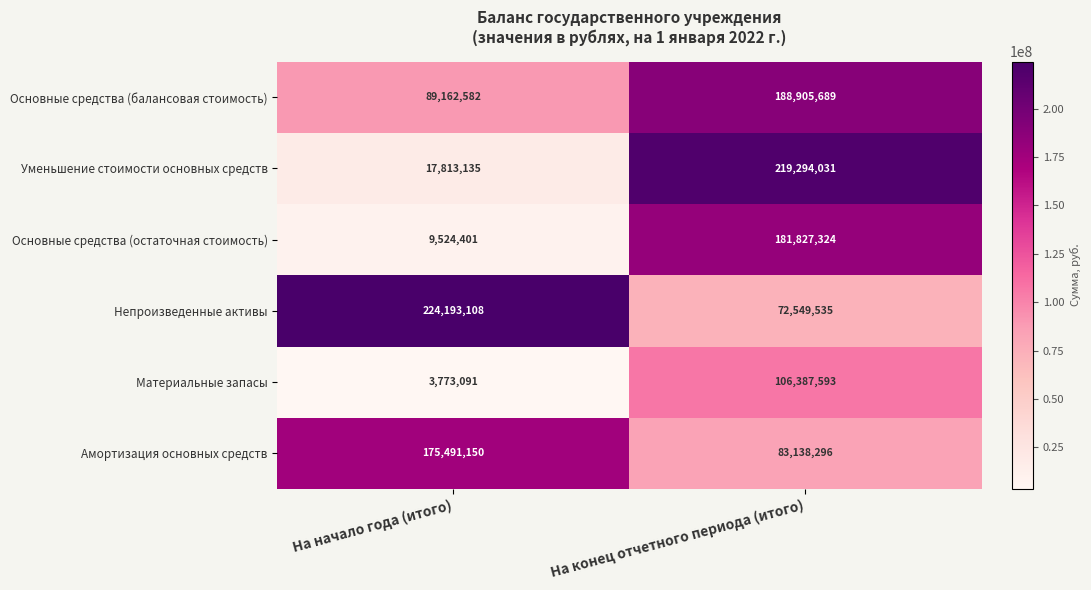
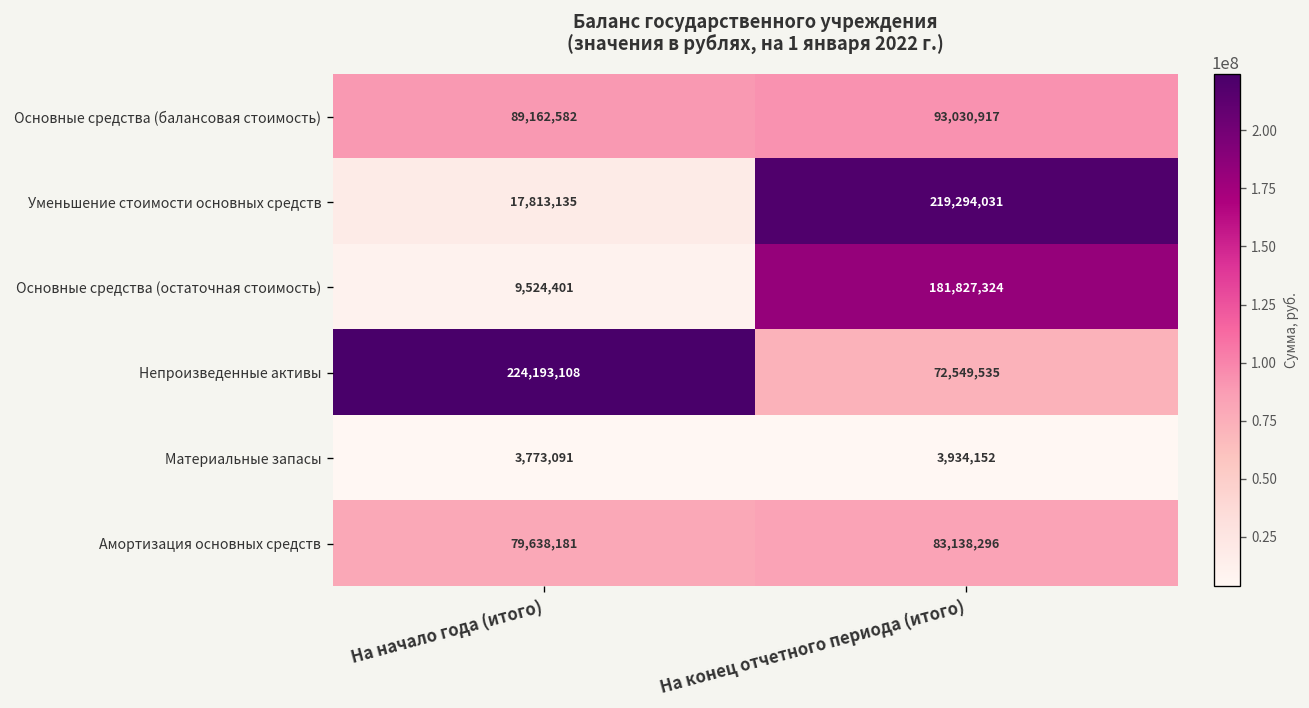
Основные средства (балансовая стоимость), На конец отчетного периода (итого): 188,905,689 -> 93,030,917
Материальные запасы, На конец отчетного периода (итого): 106,387,593 -> 3,934,152
Амортизация основных средств, На начало года (итого): 175,491,150 -> 79,638,181
